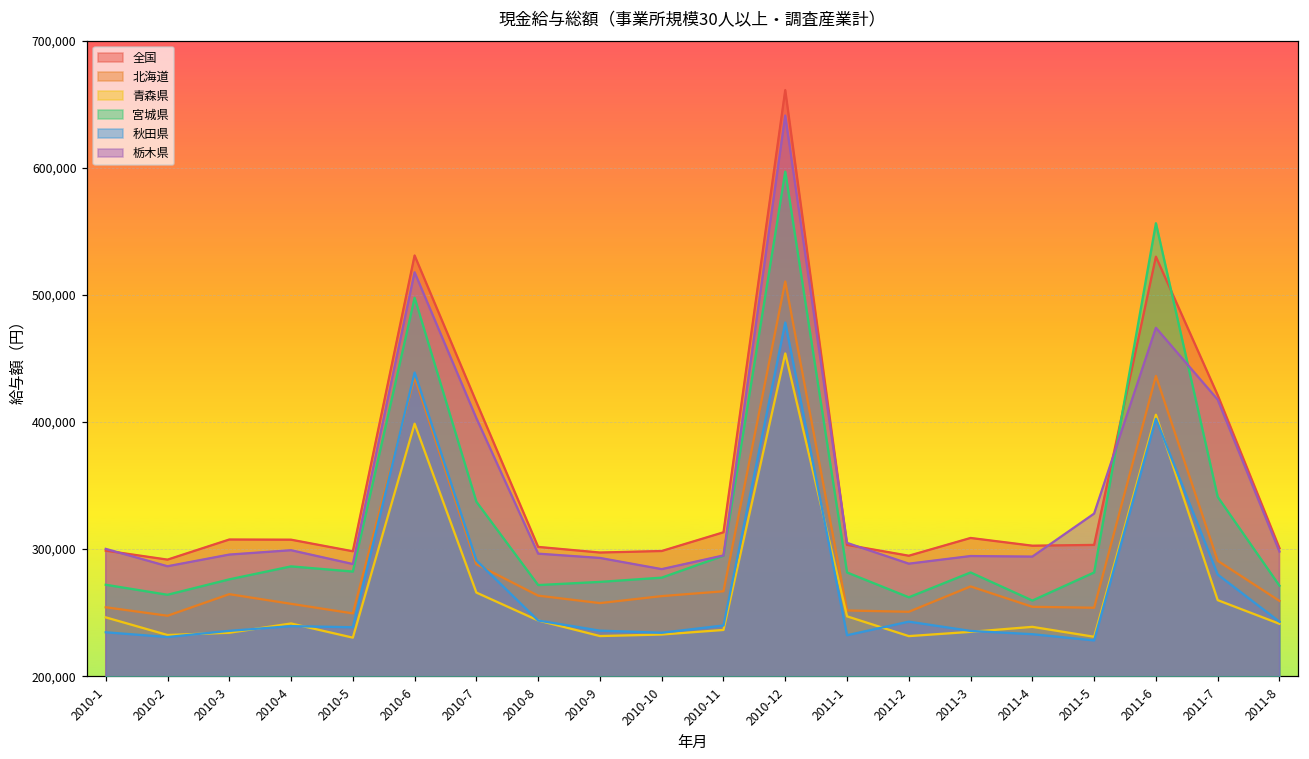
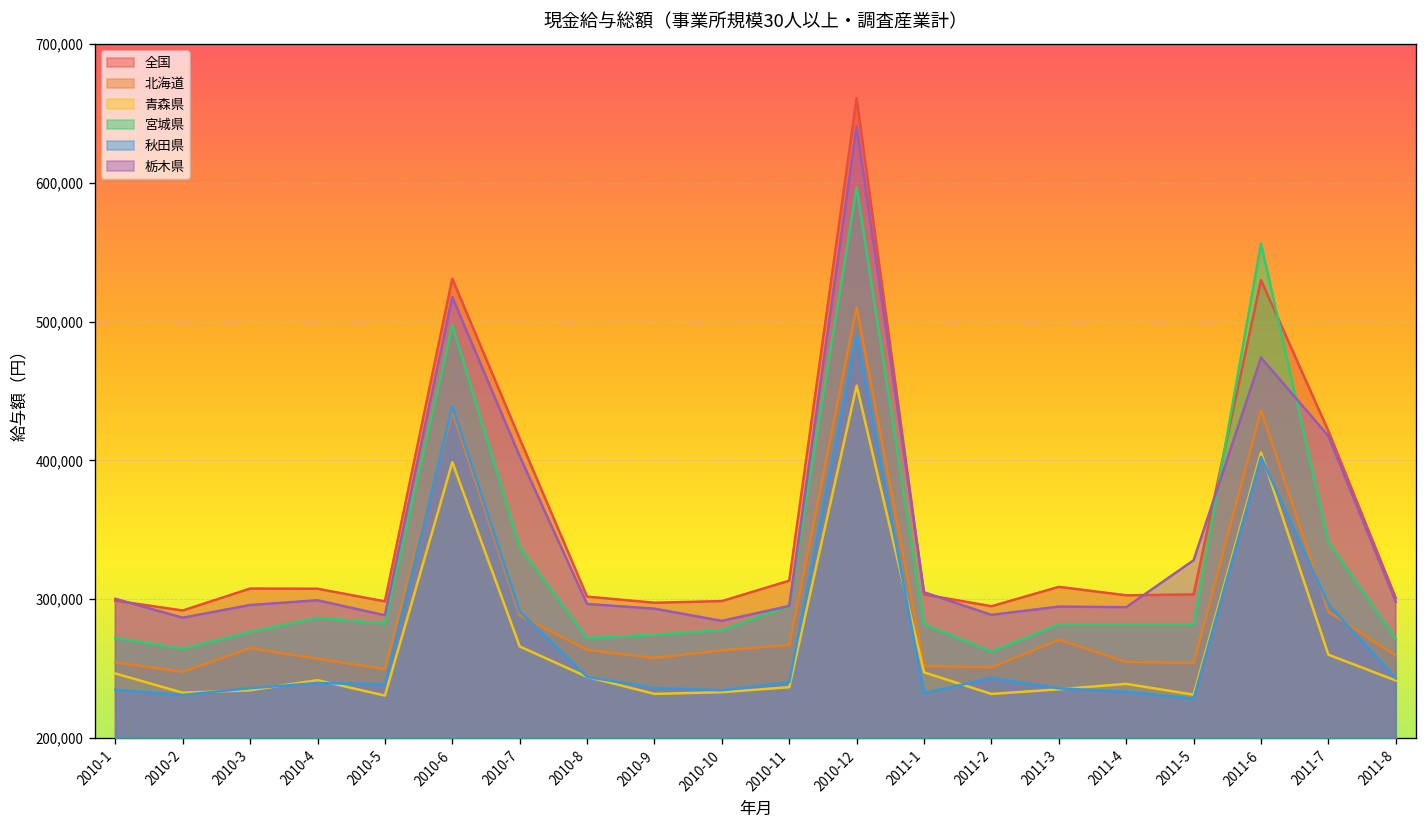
秋田県, 2010-12: 478,000 -> 491,000
宮城県, 2011-4: 260,000 -> 282,000
秋田県, 2011-7: 280,000 -> 296,000
